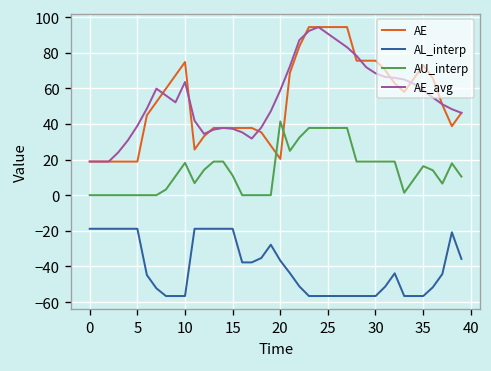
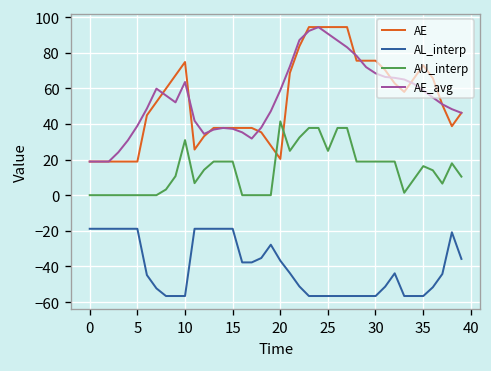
AU_interp, 10: 18 -> 31
AU_interp, 15: 11 -> 19
AU_interp, 25: 38 -> 25
